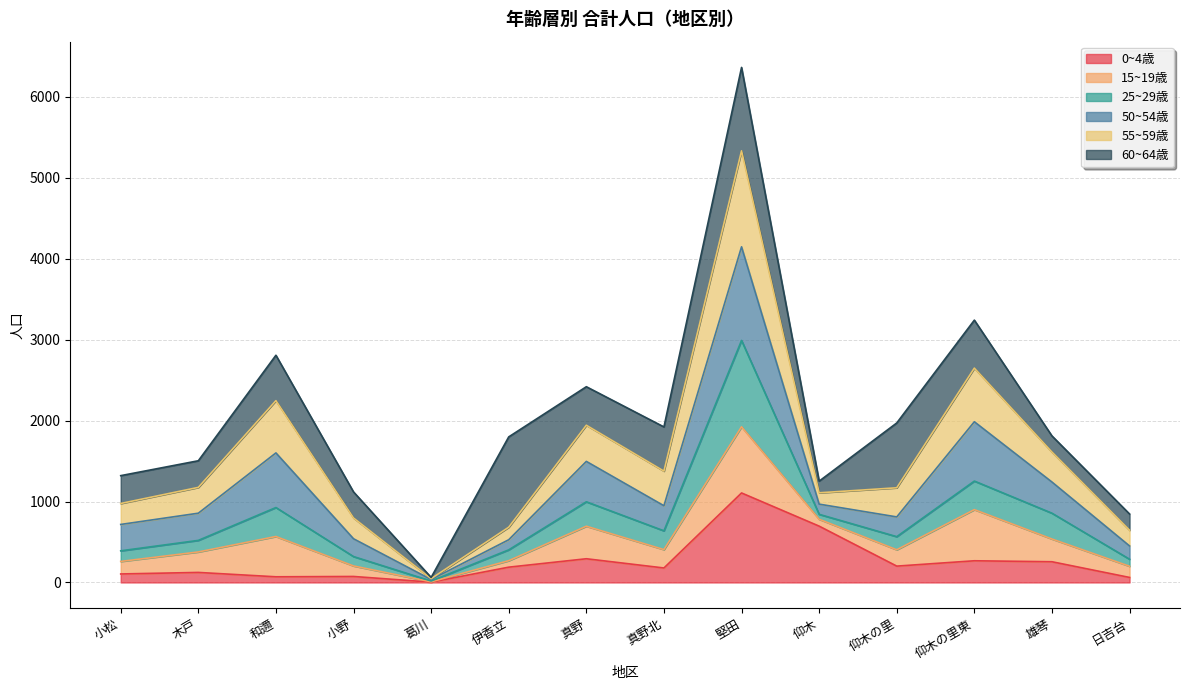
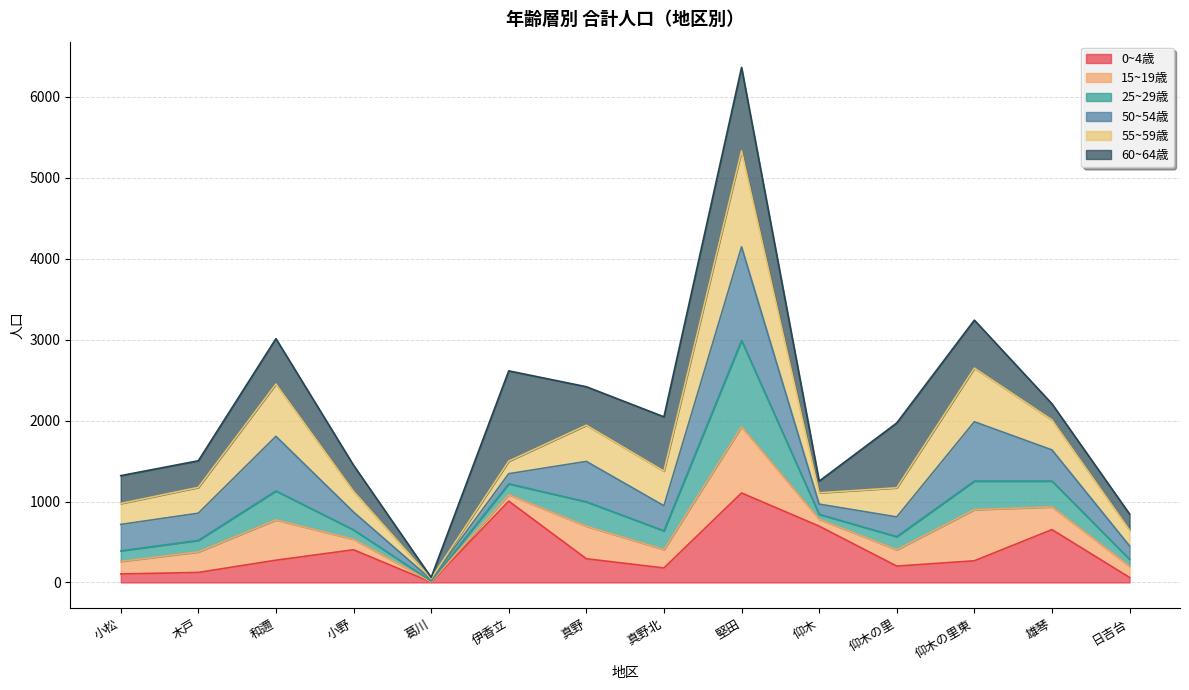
0~4歳, 和邇: 100 -> 300
0~4歳, 小野: 100 -> 400
0~4歳, 伊香立: 200 -> 1000
60~64歳, 真野北: 500 -> 700
0~4歳, 雄琴: 300 -> 700
